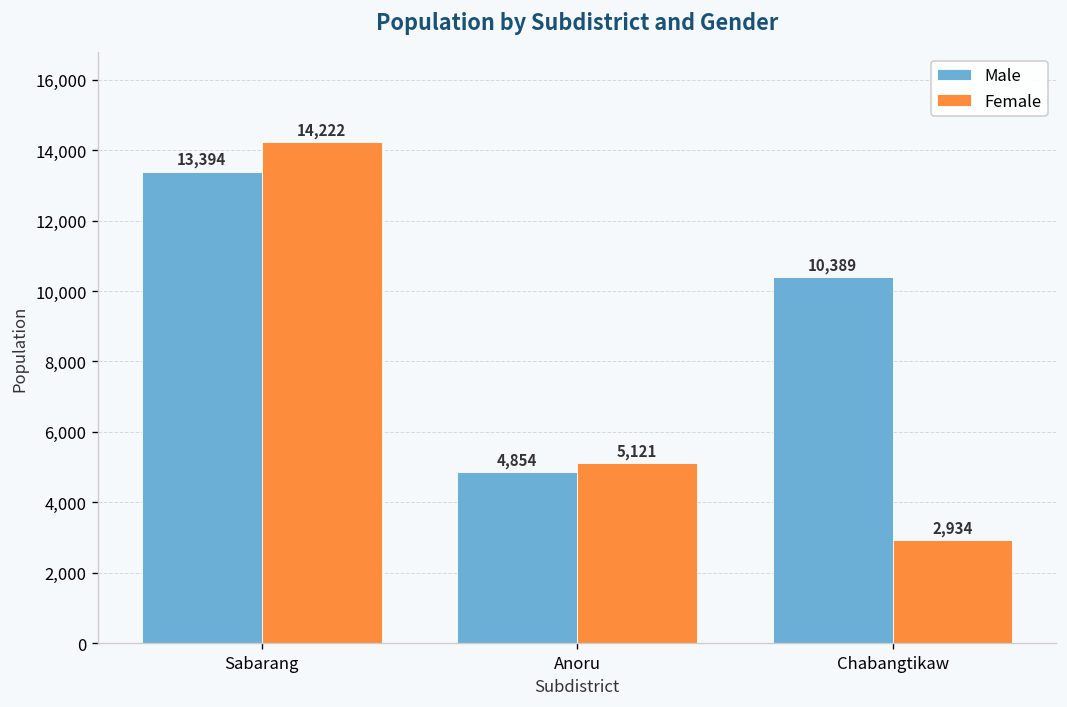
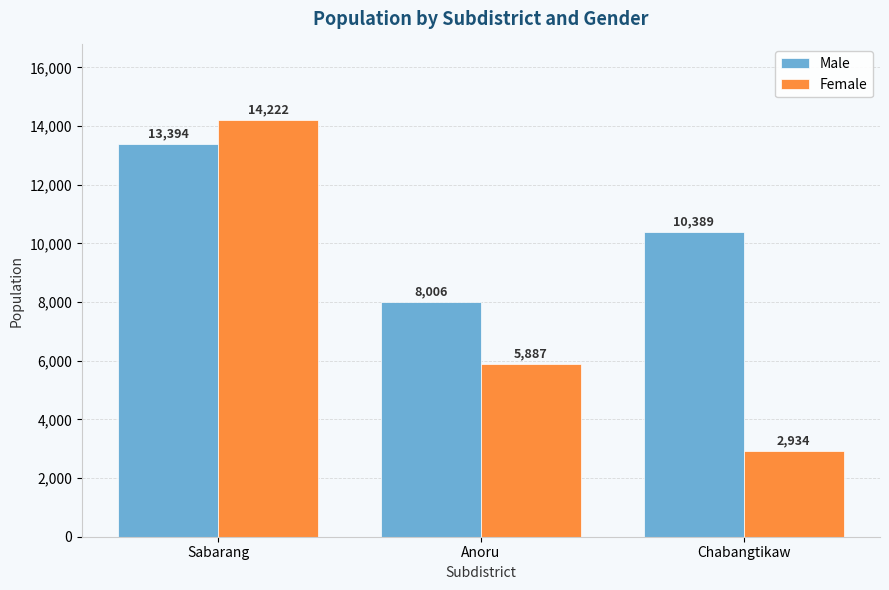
Male, Anoru: 4,854 -> 8,006
Female, Anoru: 5,121 -> 5,887
